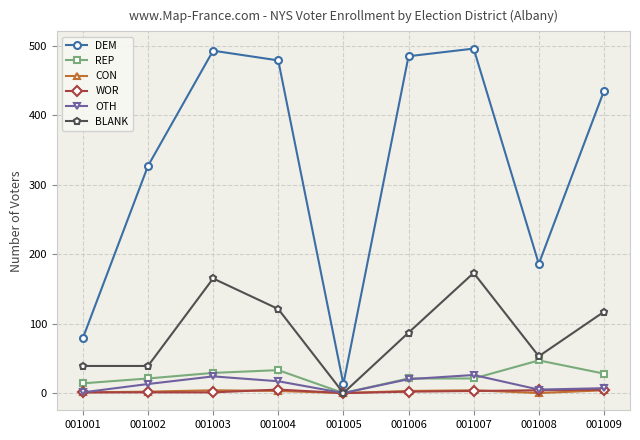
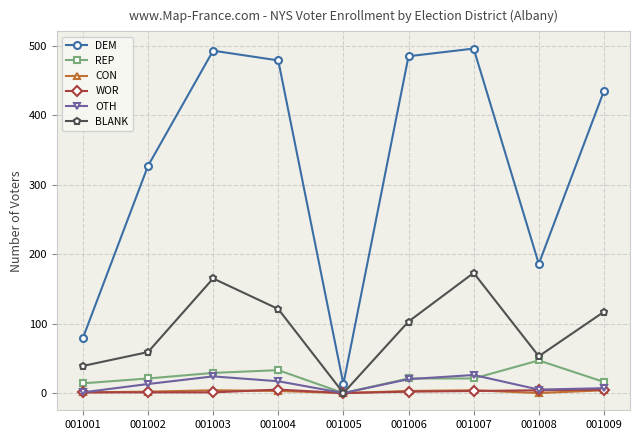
BLANK, 001002: 40 -> 60
BLANK, 001006: 90 -> 100
REP, 001009: 30 -> 20
